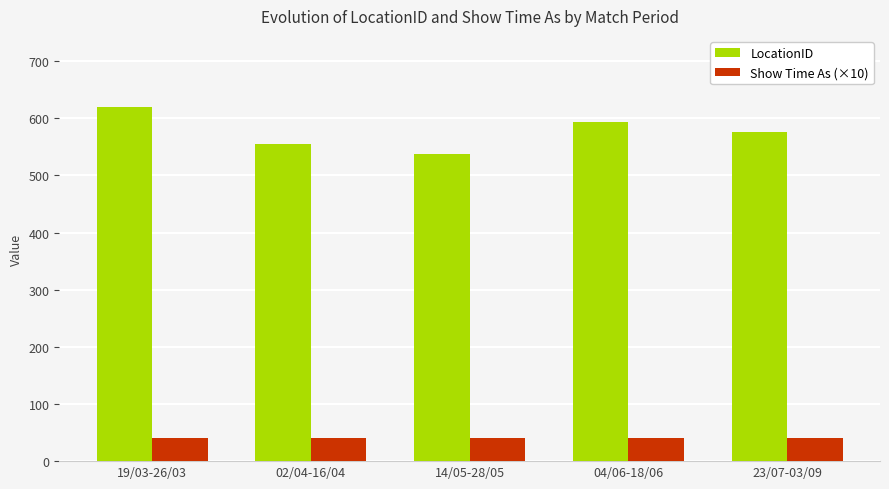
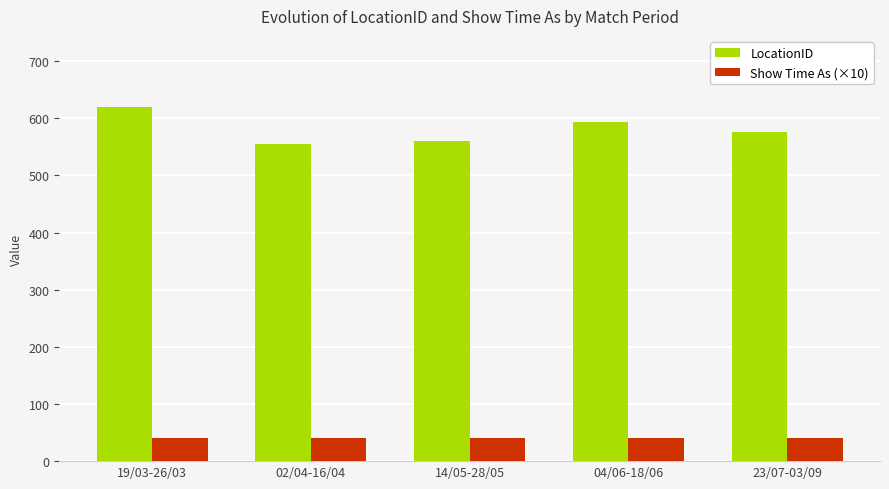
LocationID, 14/05-28/05: 540 -> 560
